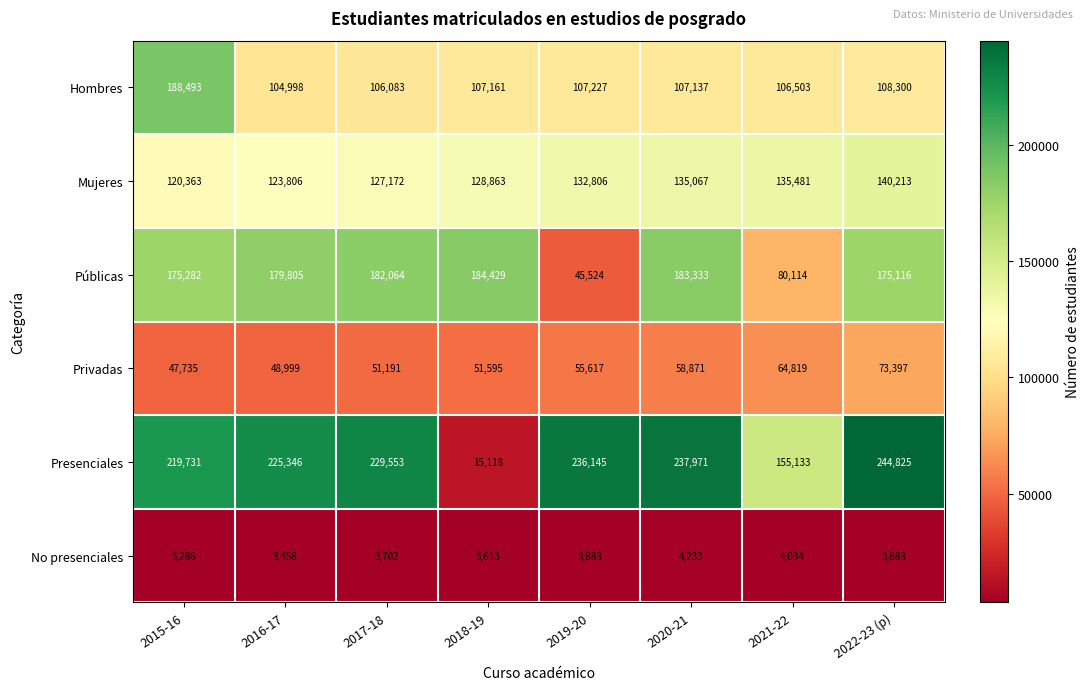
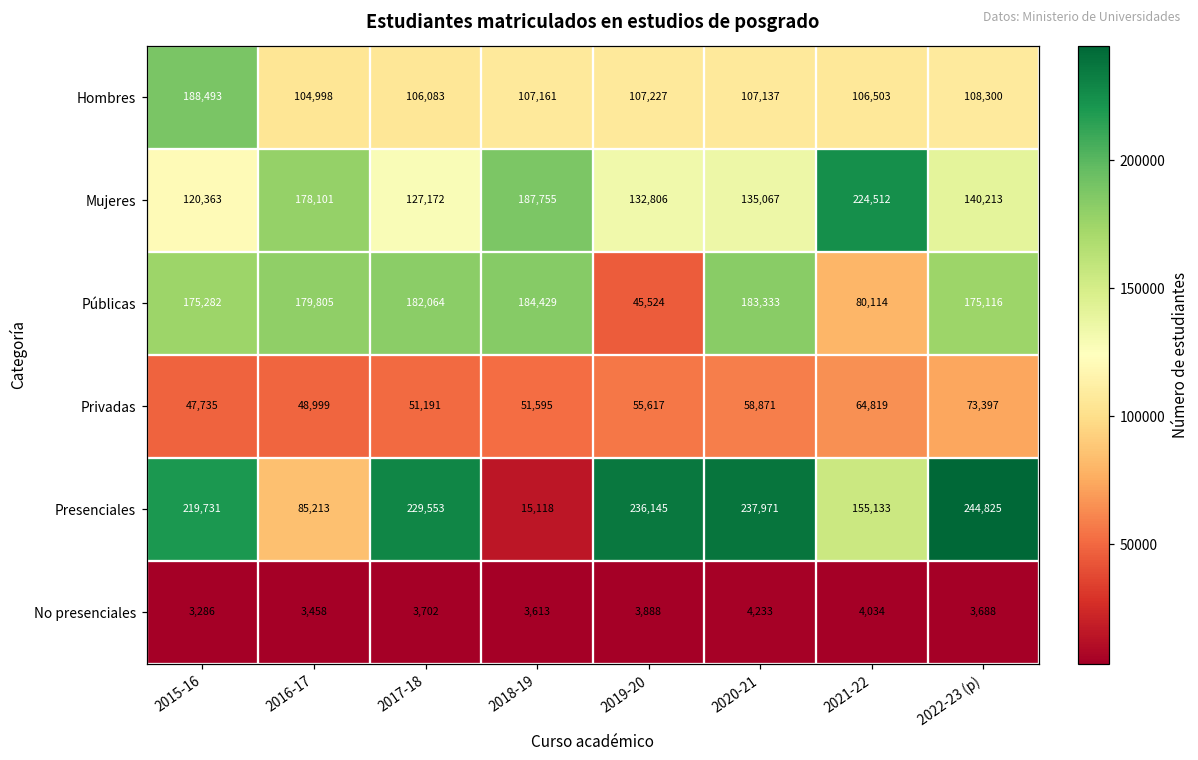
Mujeres, 2016-17: 123,806 -> 178,101
Mujeres, 2018-19: 128,863 -> 187,755
Mujeres, 2021-22: 135,481 -> 224,512
Presenciales, 2016-17: 225,346 -> 85,213
